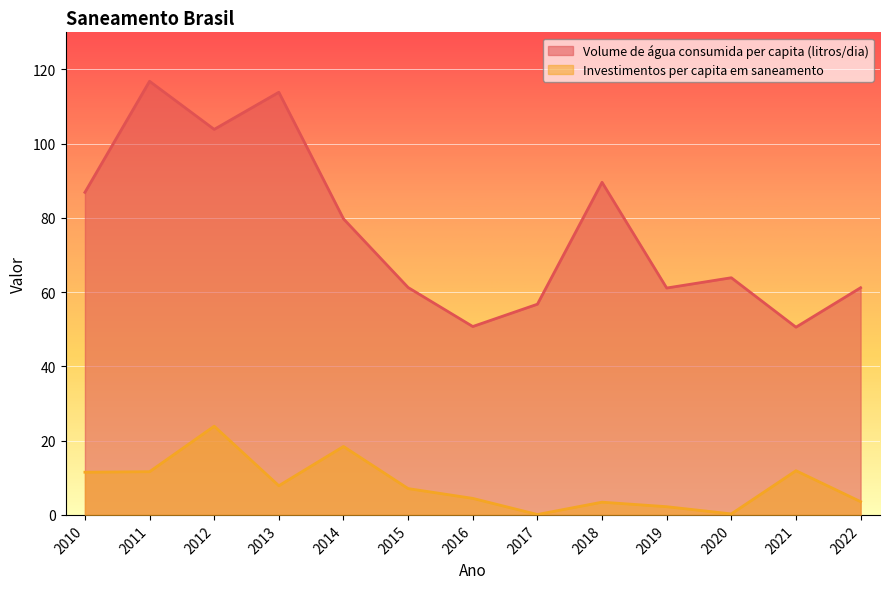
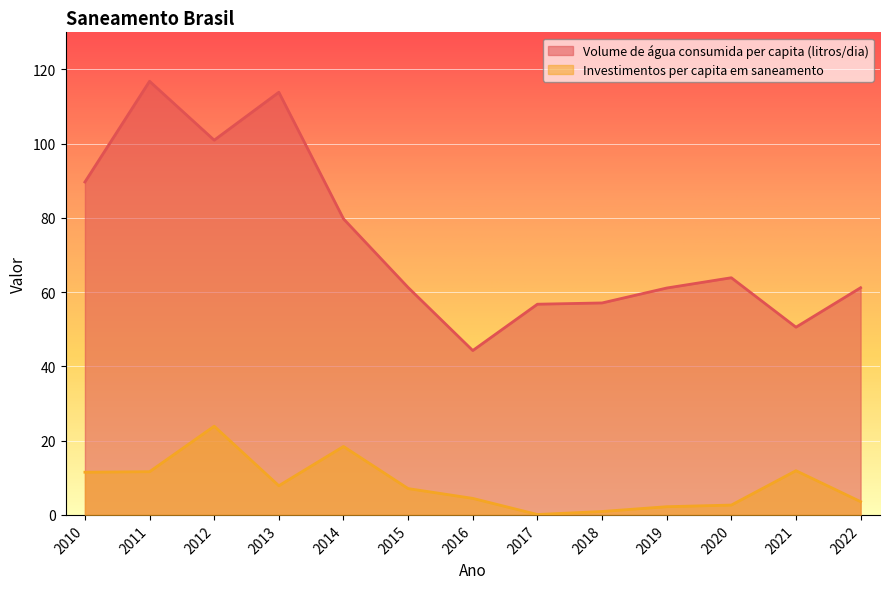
Volume de água consumida per capita (litros/dia), 2010: 87 -> 90
Volume de água consumida per capita (litros/dia), 2012: 104 -> 101
Volume de água consumida per capita (litros/dia), 2016: 51 -> 44
Volume de água consumida per capita (litros/dia), 2018: 90 -> 57
Investimentos per capita em saneamento, 2018: 3 -> 1
Investimentos per capita em saneamento, 2020: 0 -> 3
